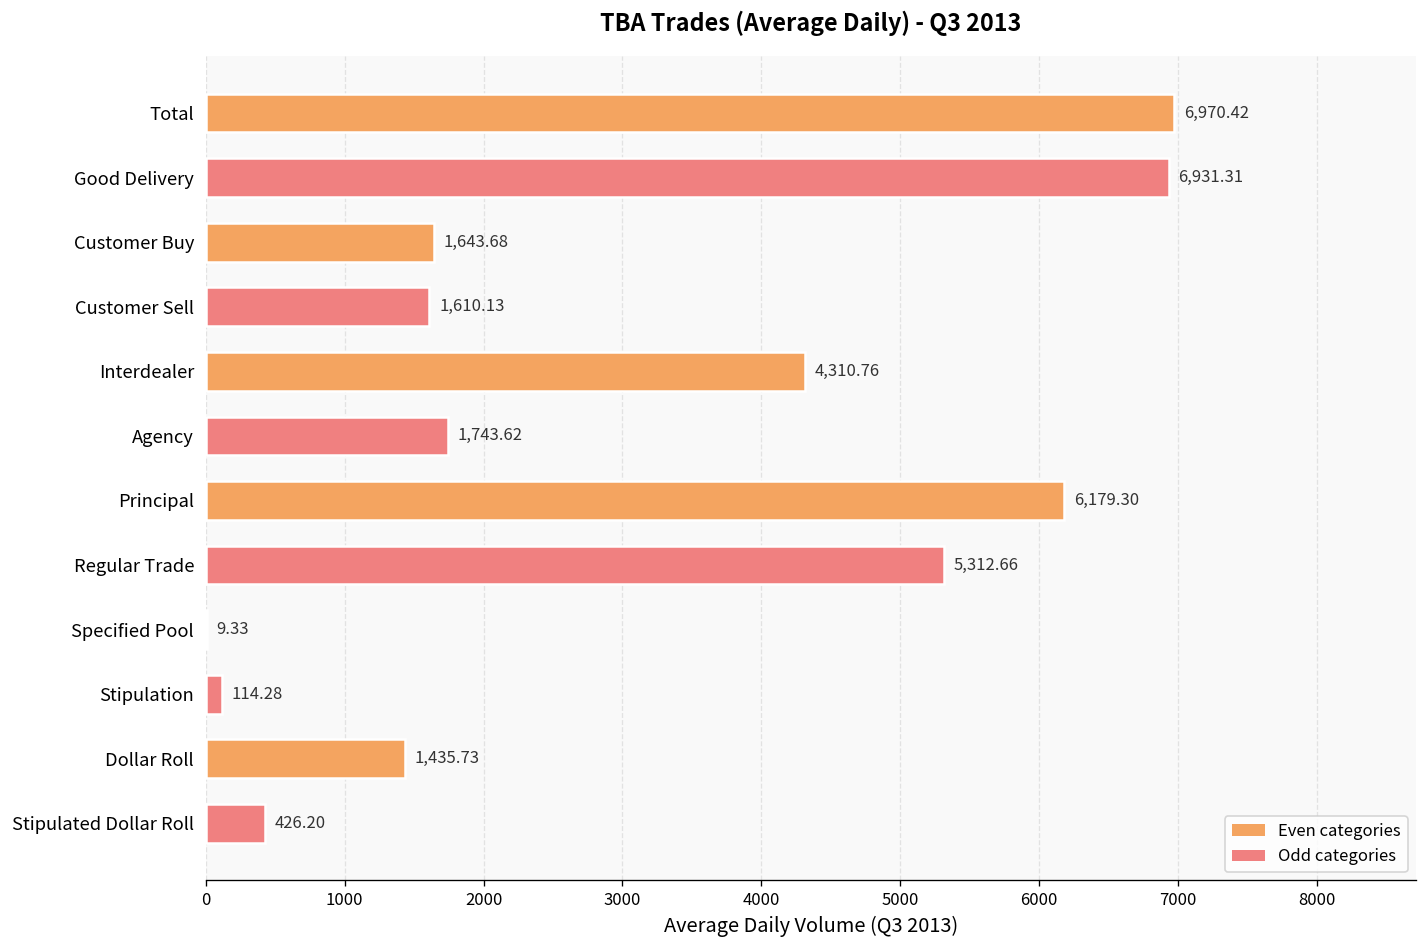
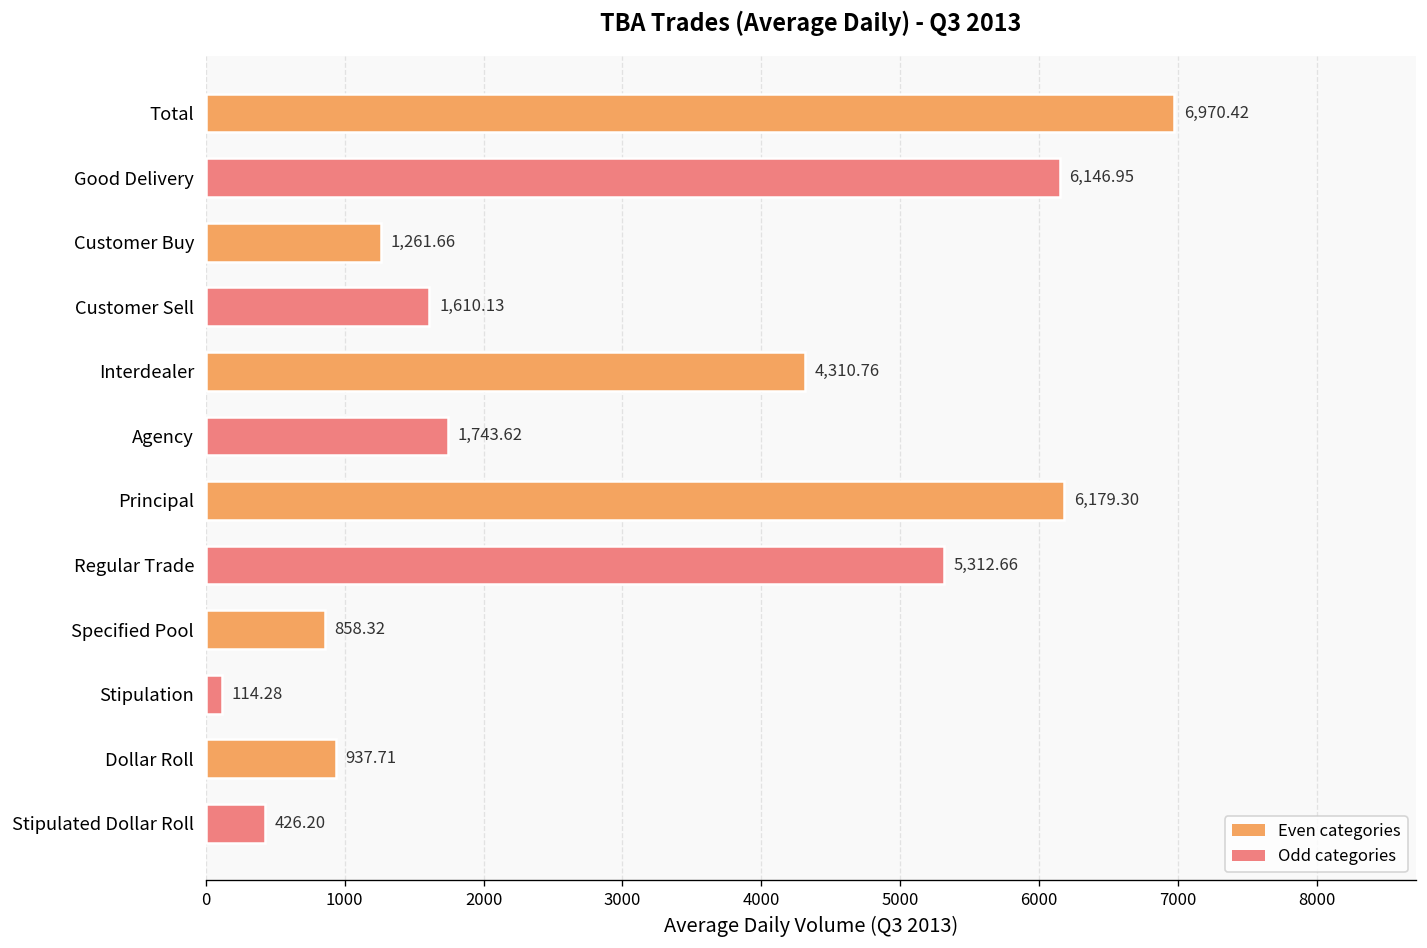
Good Delivery: 6,931.31 -> 6,146.95
Customer Buy: 1,643.68 -> 1,261.66
Specified Pool: 9.33 -> 858.32
Dollar Roll: 1,435.73 -> 937.71
